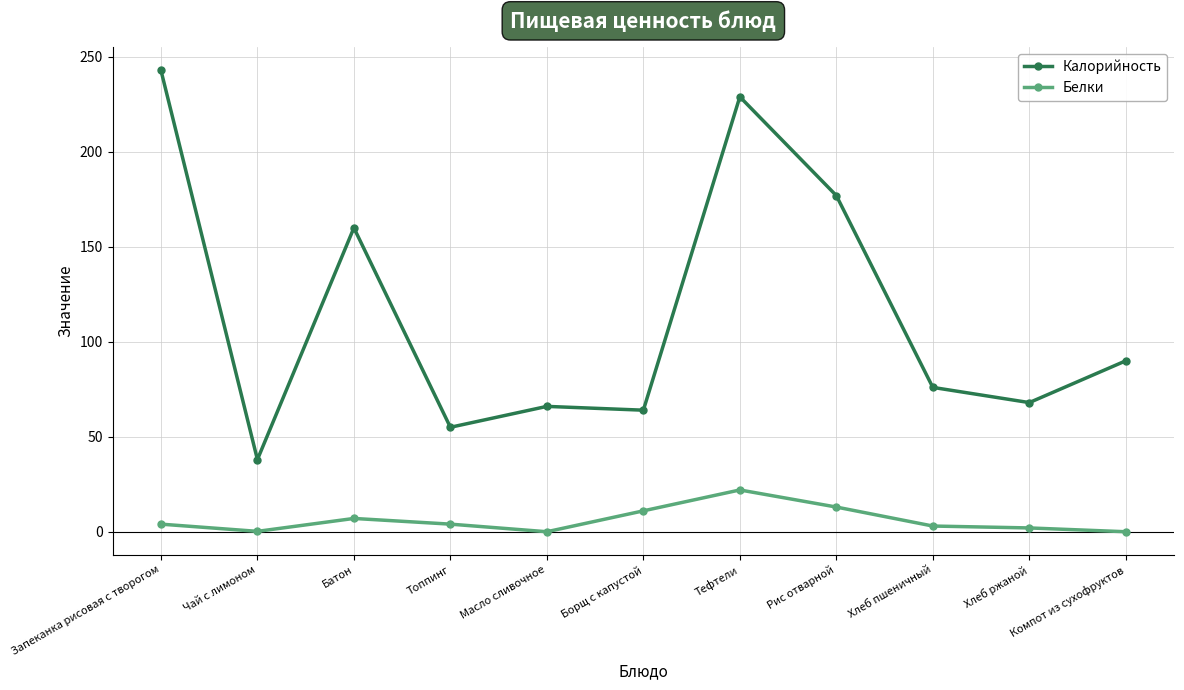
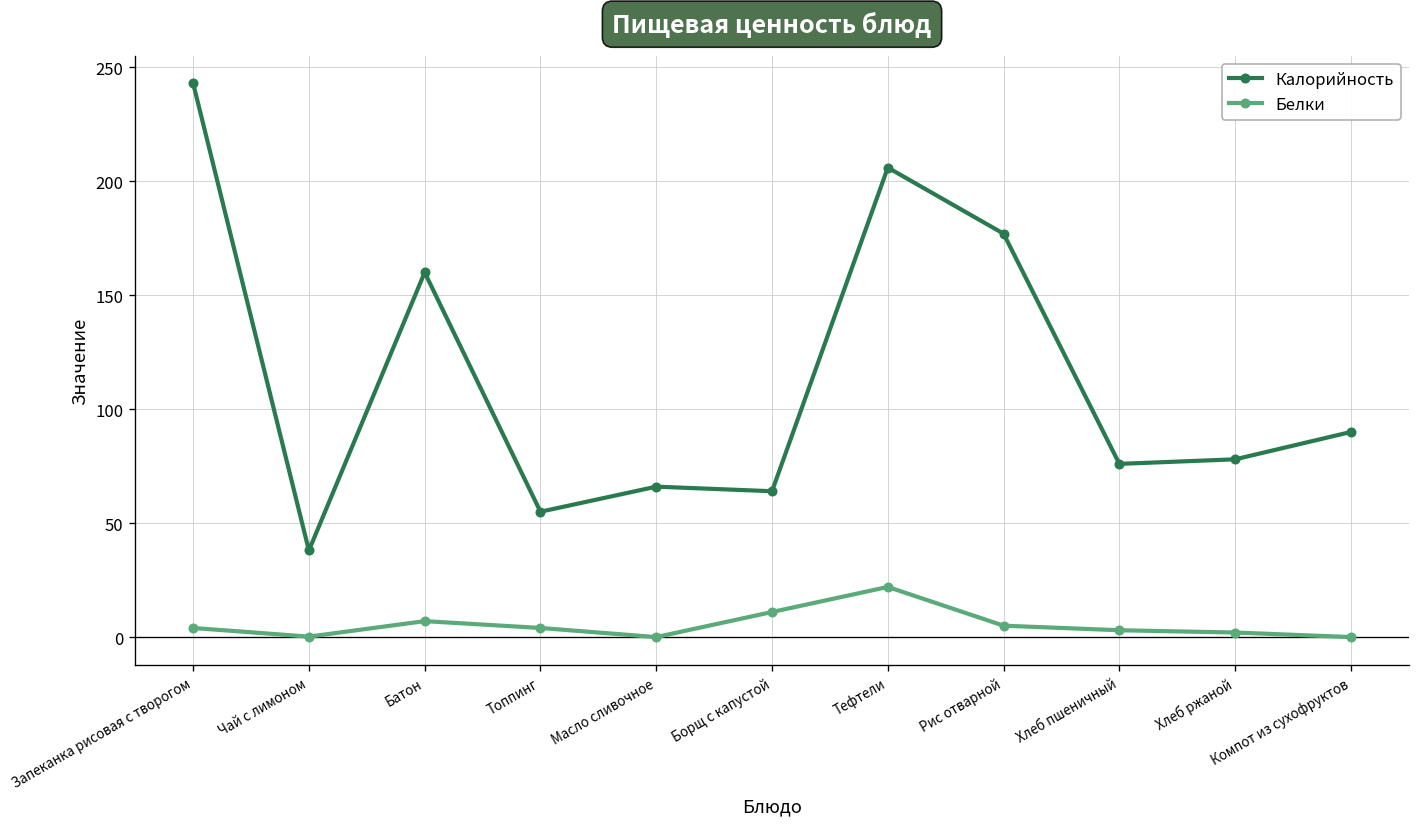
Калорийность, Тефтели: 229 -> 206
Белки, Рис отварной: 13 -> 5
Калорийность, Хлеб ржаной: 68 -> 78
